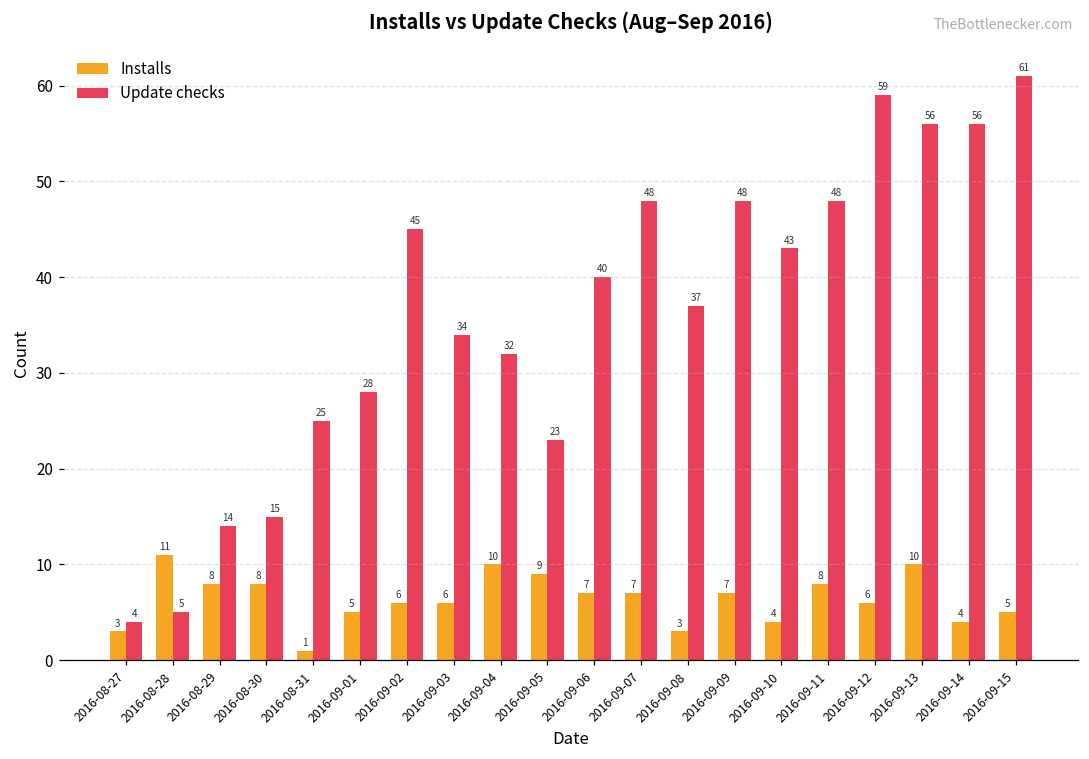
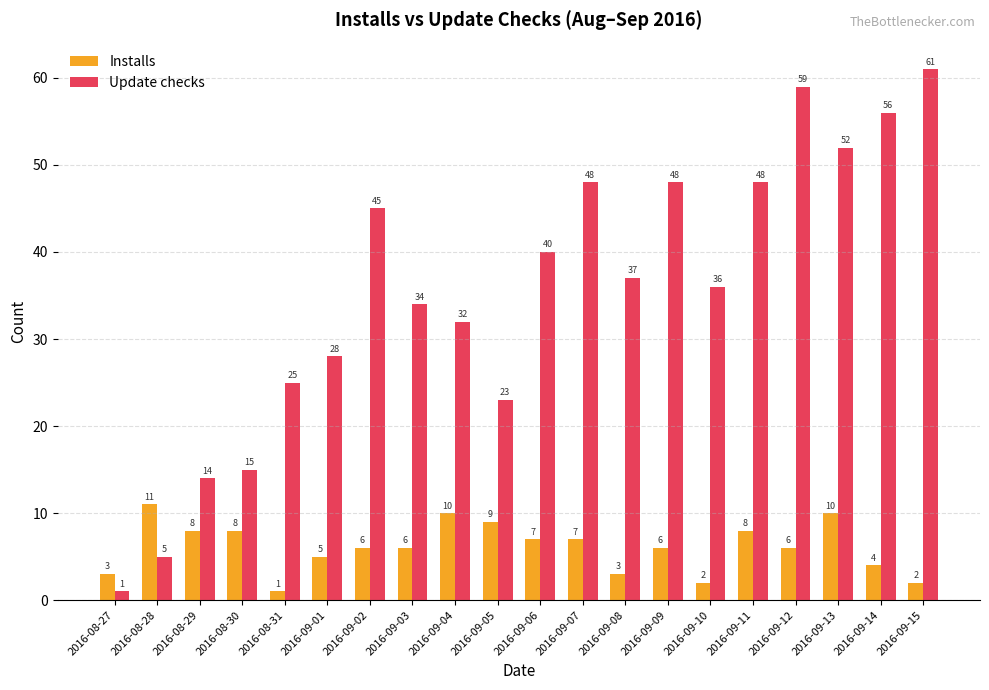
Update checks, 2016-08-27: 4 -> 1
Installs, 2016-09-09: 7 -> 6
Installs, 2016-09-10: 4 -> 2
Update checks, 2016-09-10: 43 -> 36
Update checks, 2016-09-13: 56 -> 52
Installs, 2016-09-15: 5 -> 2
